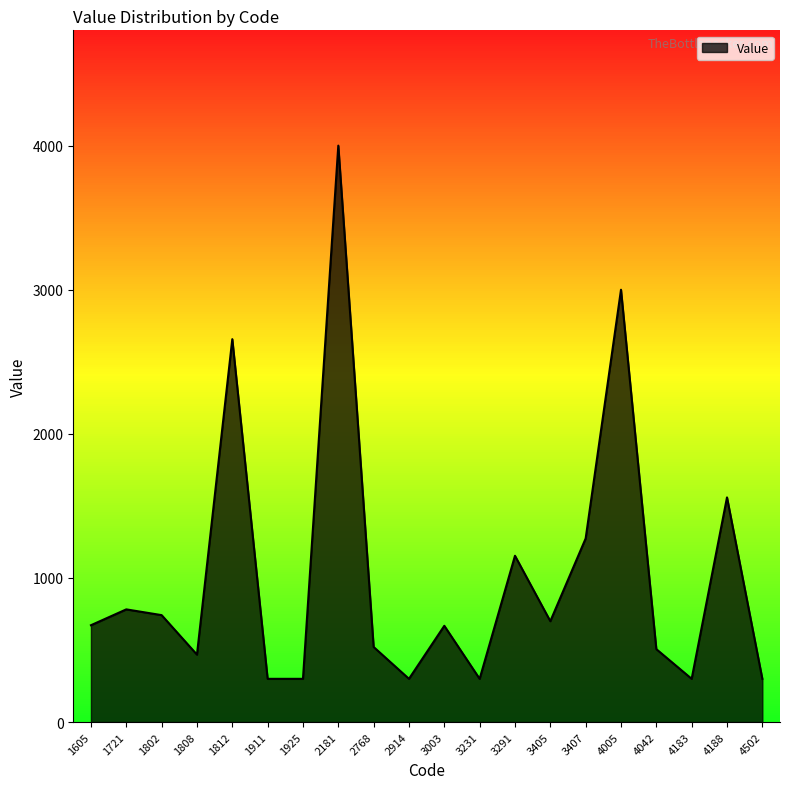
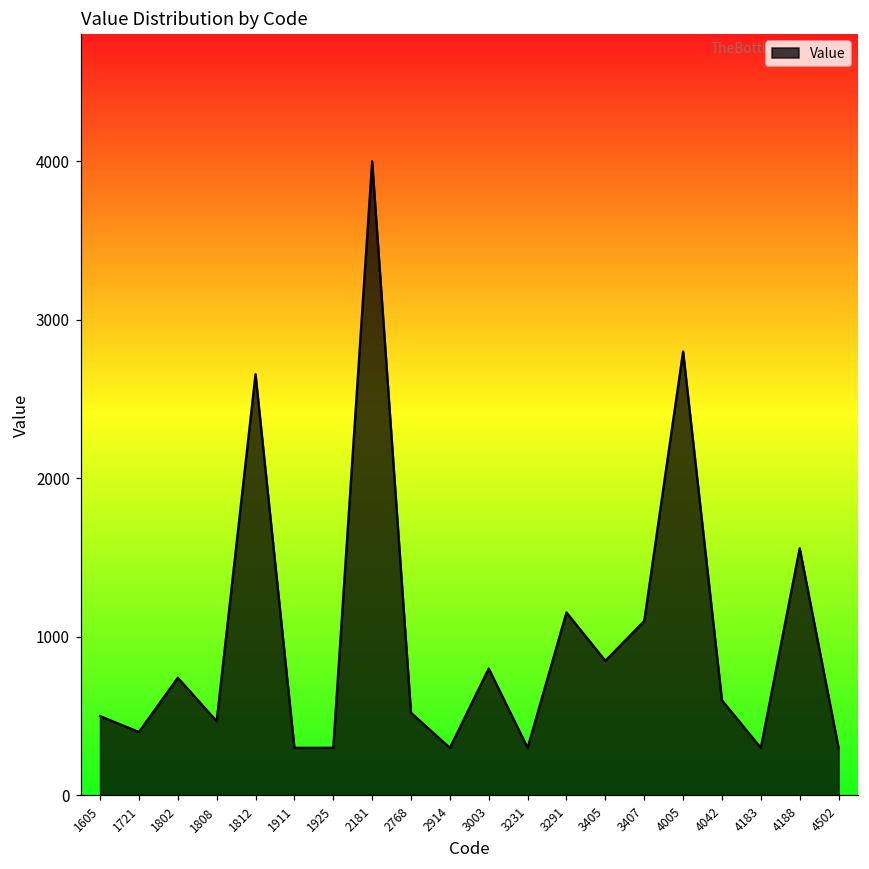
1605: 670 -> 500
1721: 780 -> 400
3003: 670 -> 800
3405: 700 -> 850
3407: 1270 -> 1100
4005: 3000 -> 2800
4042: 510 -> 600
